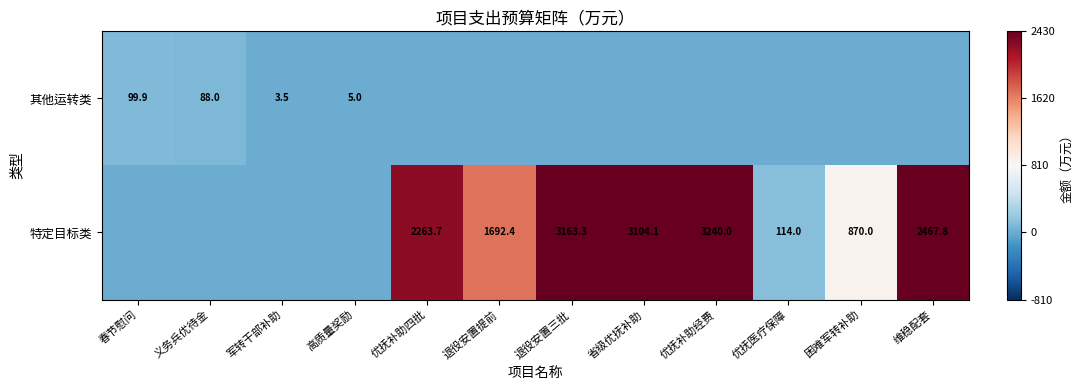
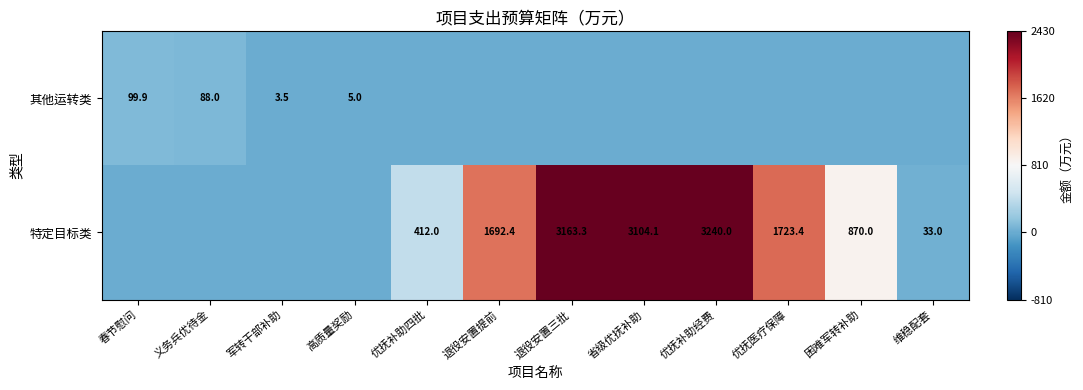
特定目标类, 优抚补助四批: 2263.7 -> 412.0
特定目标类, 优抚医疗保障: 114.0 -> 1723.4
特定目标类, 维稳配套: 2467.8 -> 33.0
